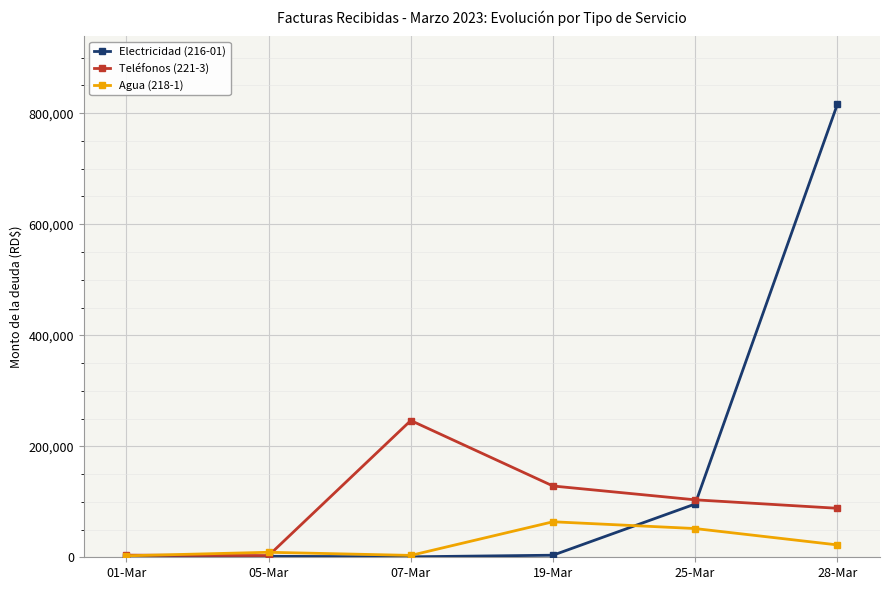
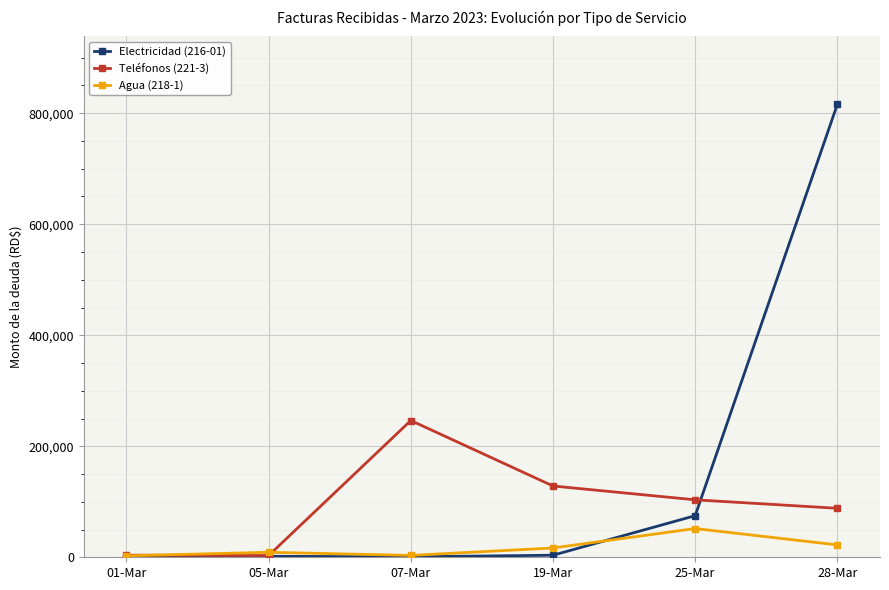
Agua (218-1), 19-Mar: 60,000 -> 20,000
Electricidad (216-01), 25-Mar: 100,000 -> 70,000
